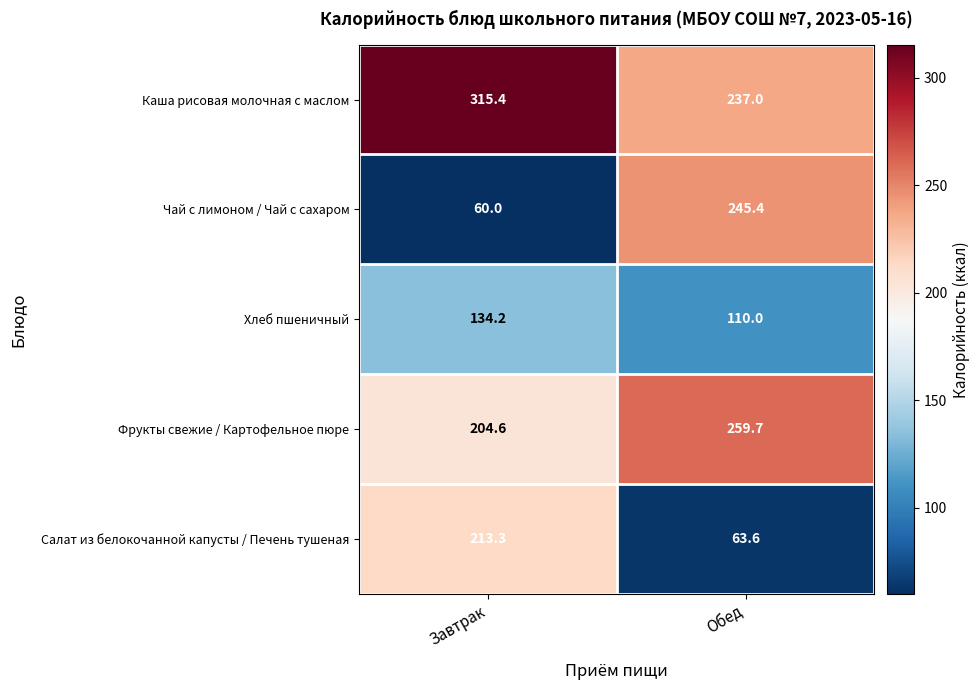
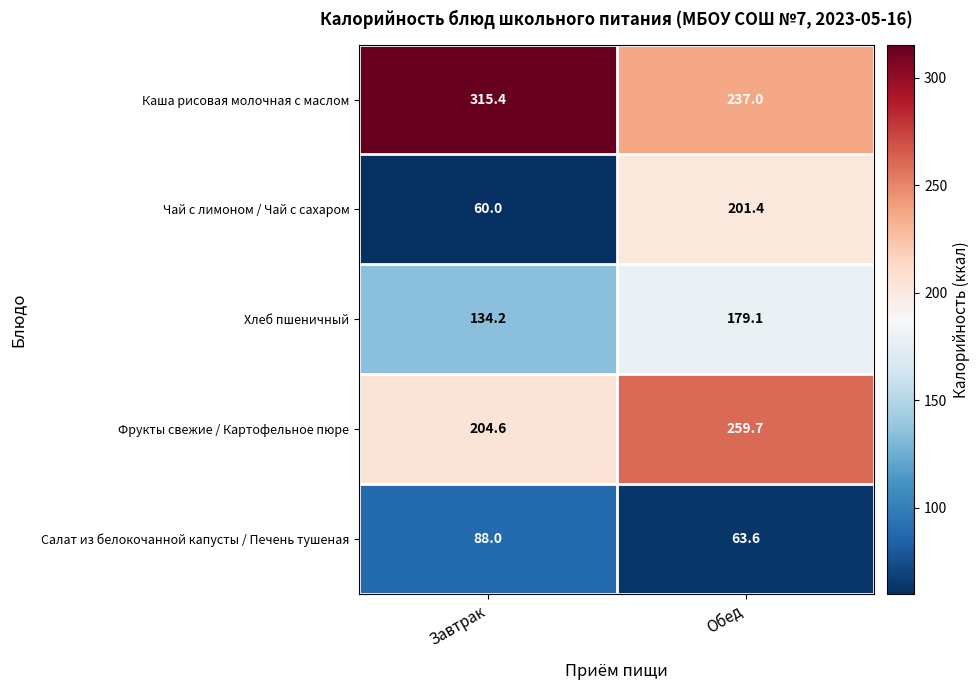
Чай с лимоном / Чай с сахаром, Обед: 245.4 -> 201.4
Хлеб пшеничный, Обед: 110.0 -> 179.1
Салат из белокочанной капусты / Печень тушеная, Завтрак: 213.3 -> 88.0
